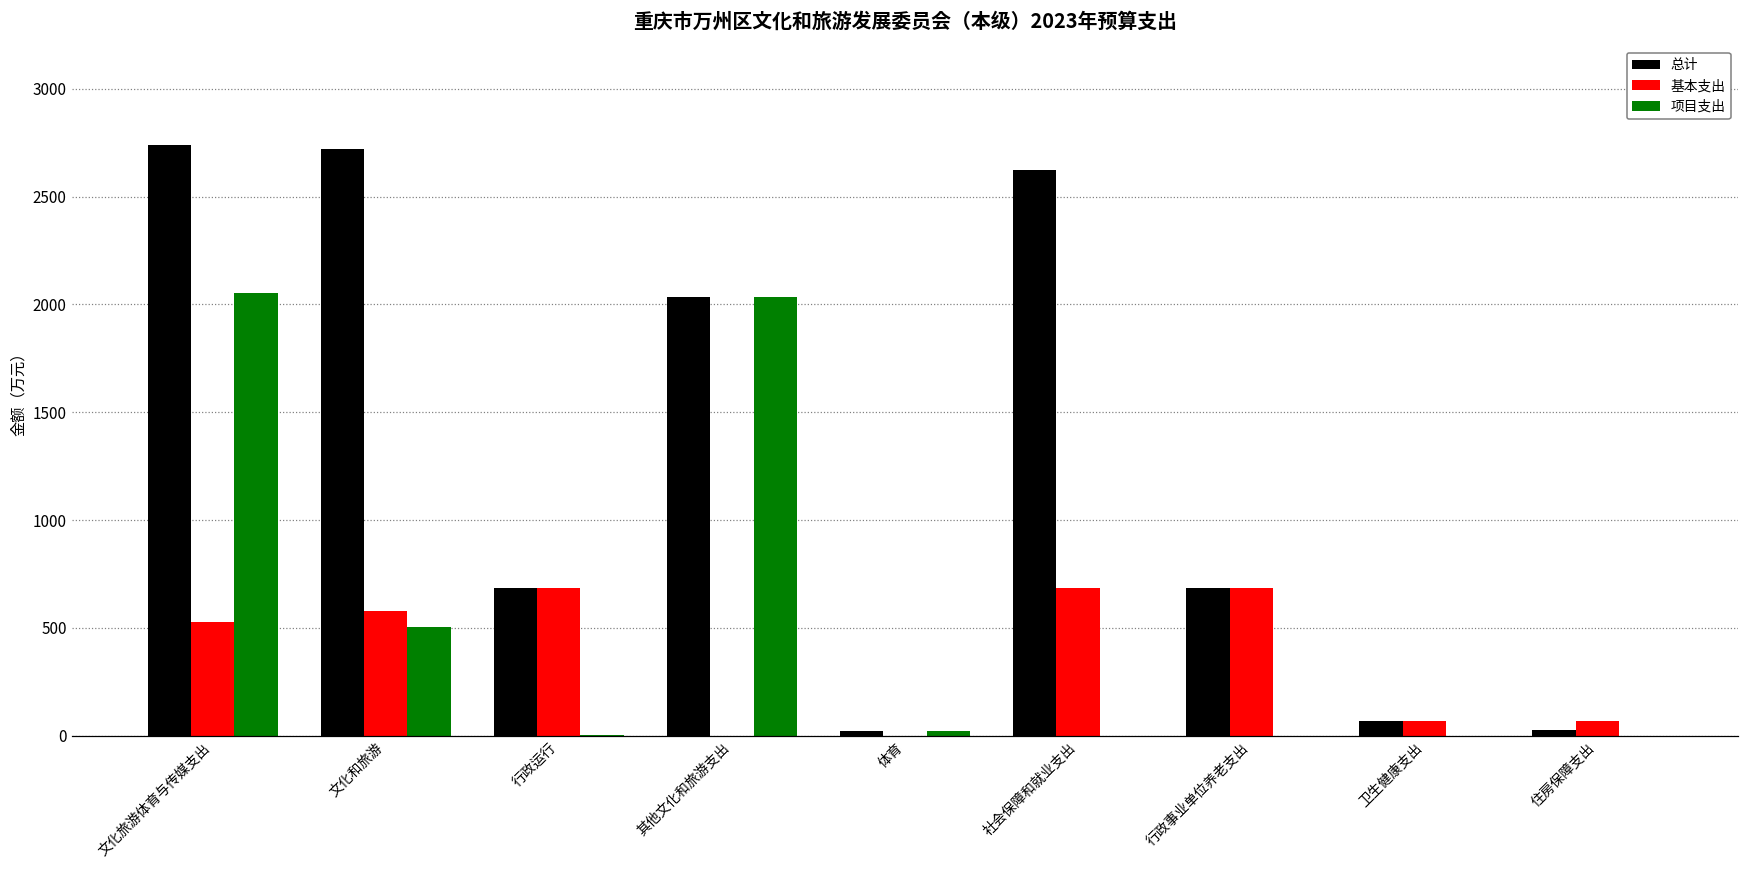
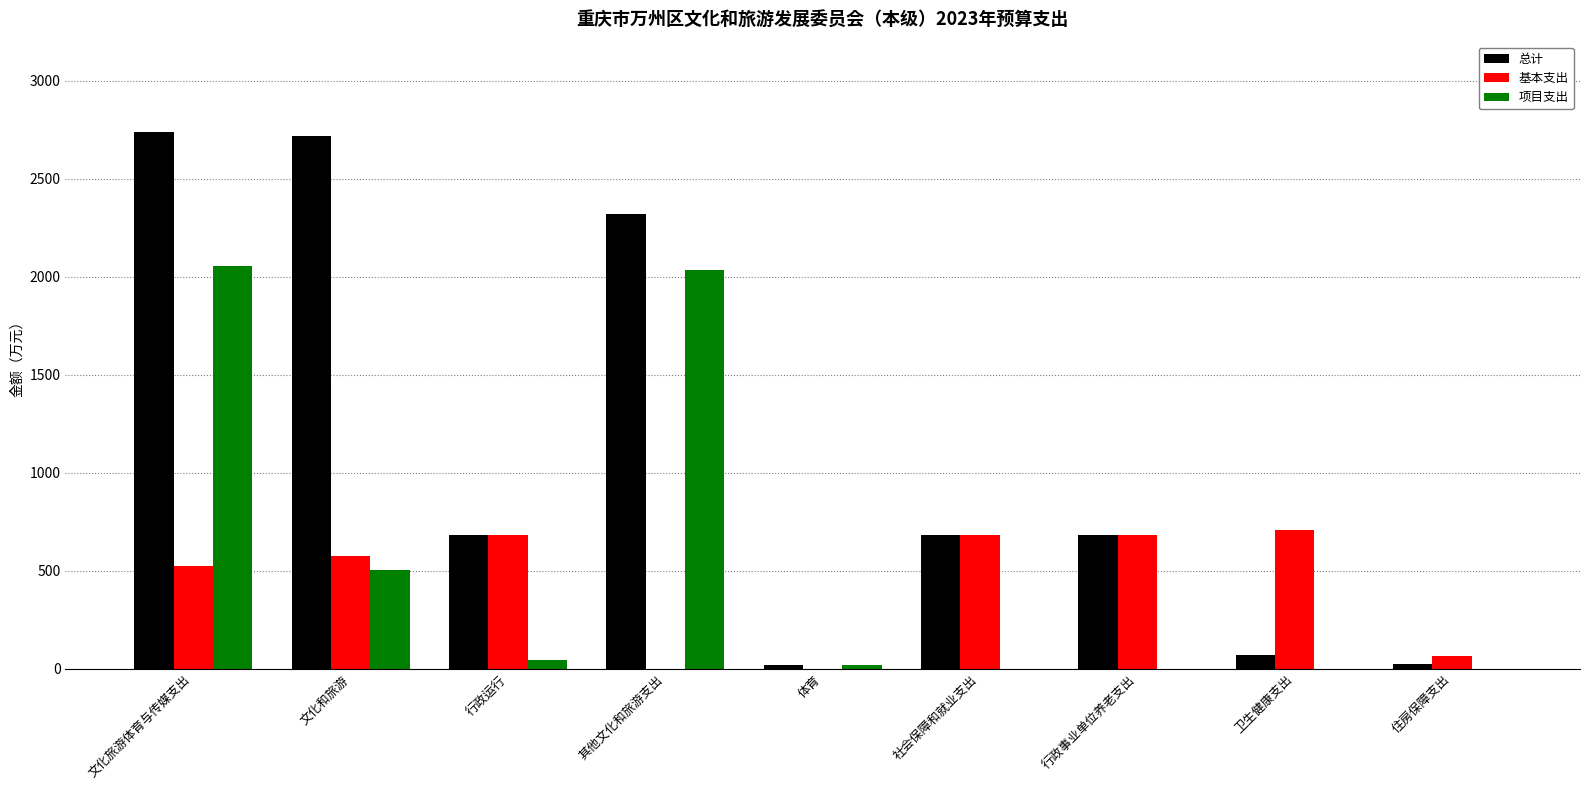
项目支出, 行政运行: 0 -> 40
总计, 其他文化和旅游支出: 2030 -> 2320
总计, 社会保障和就业支出: 2620 -> 680
基本支出, 卫生健康支出: 70 -> 710
